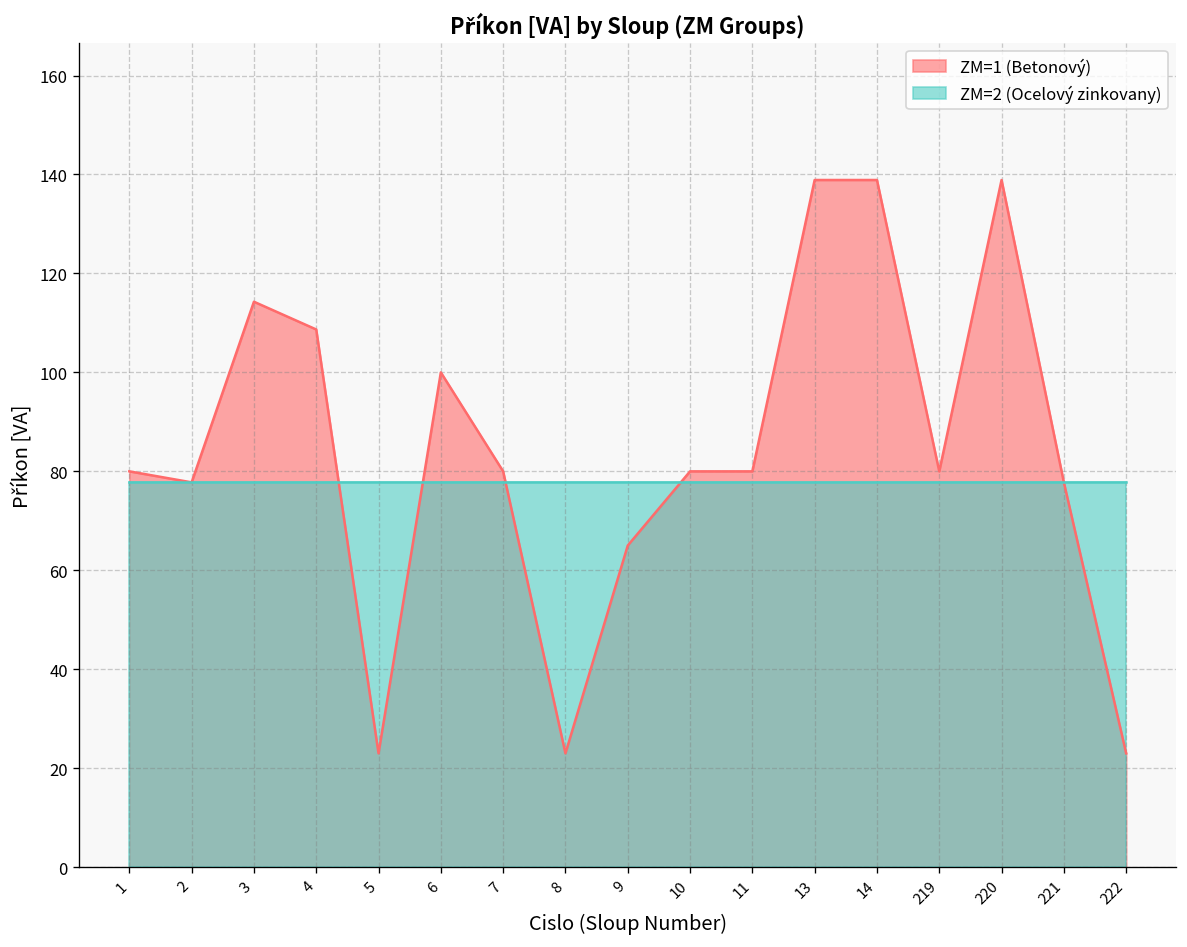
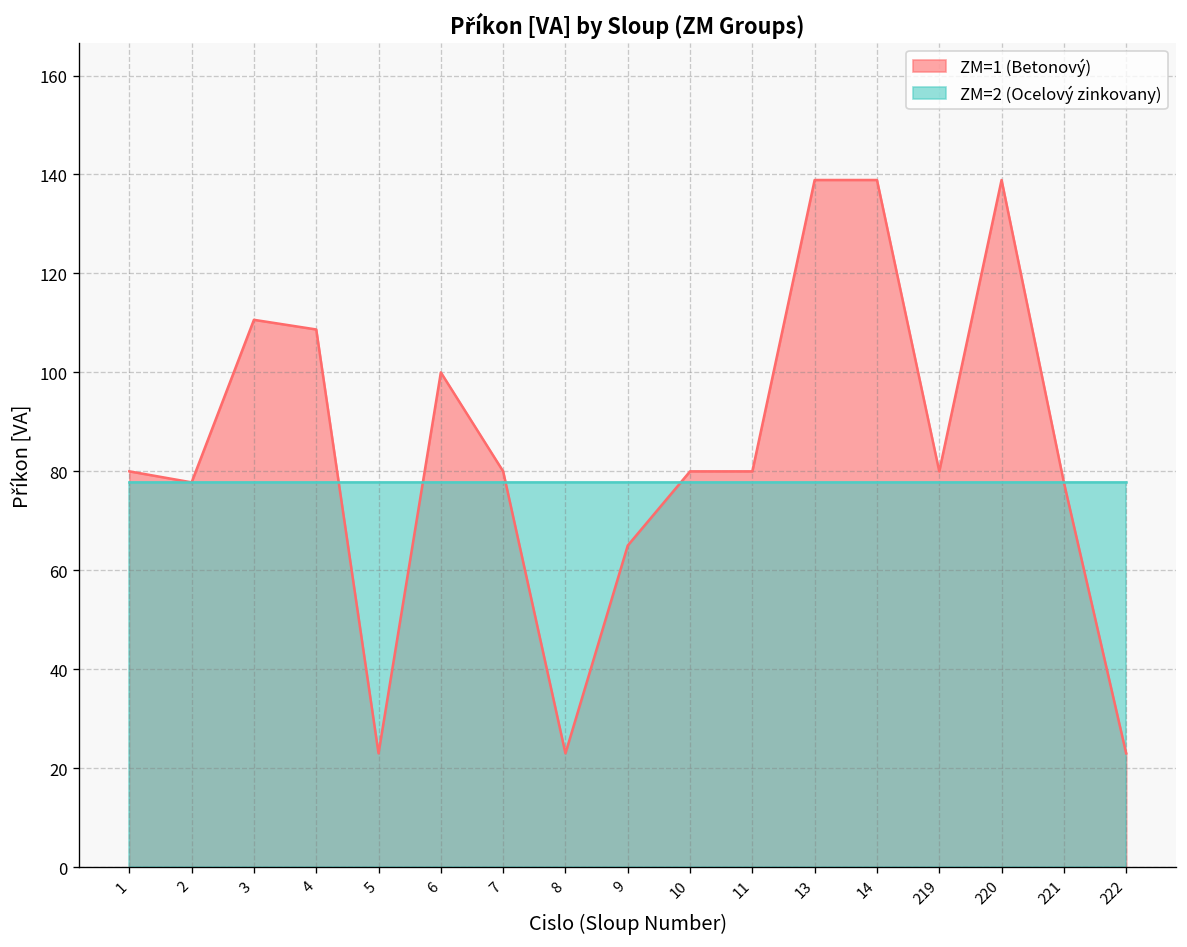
ZM=1 (Betonový), 3: 114 -> 111
